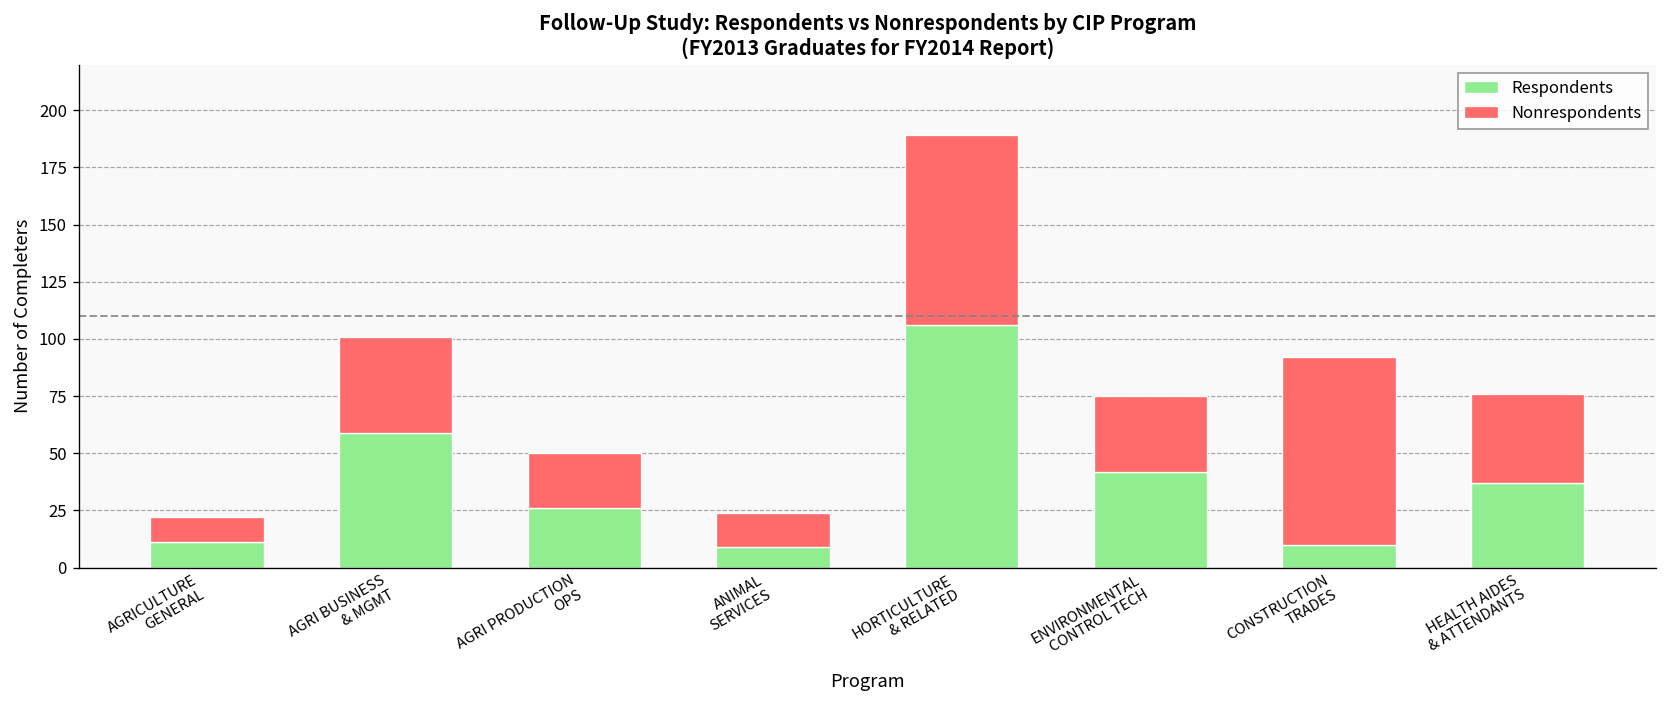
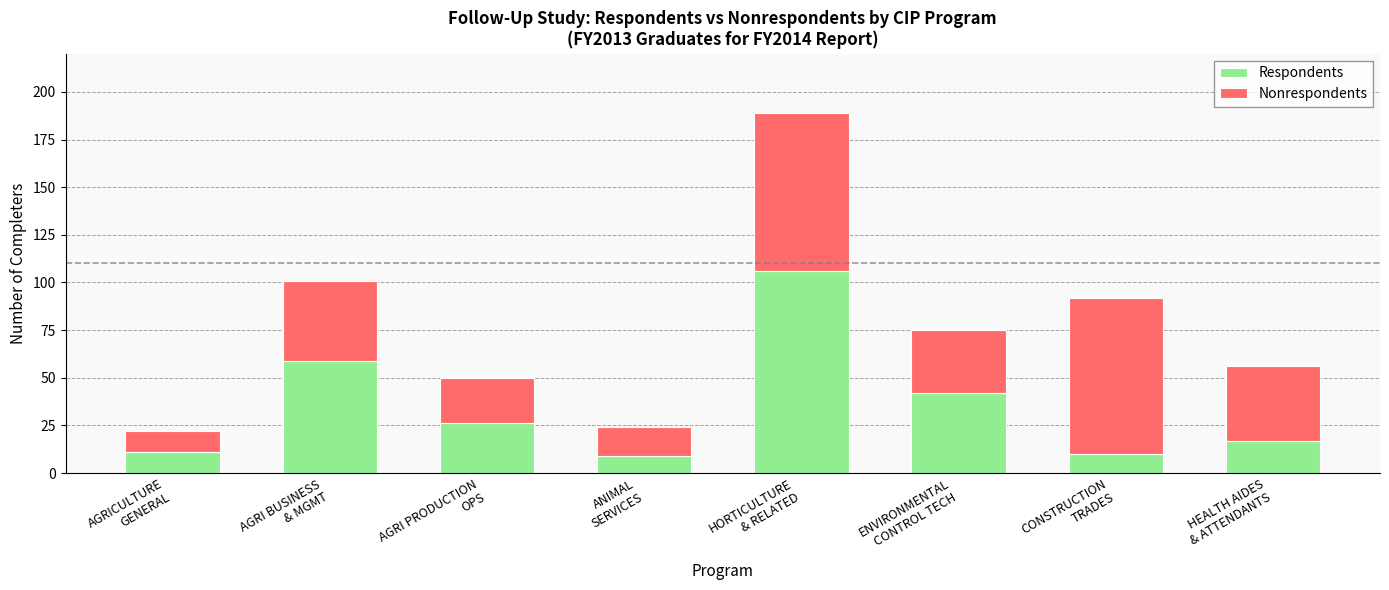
Respondents, HEALTH AIDES & ATTENDANTS: 37 -> 17
